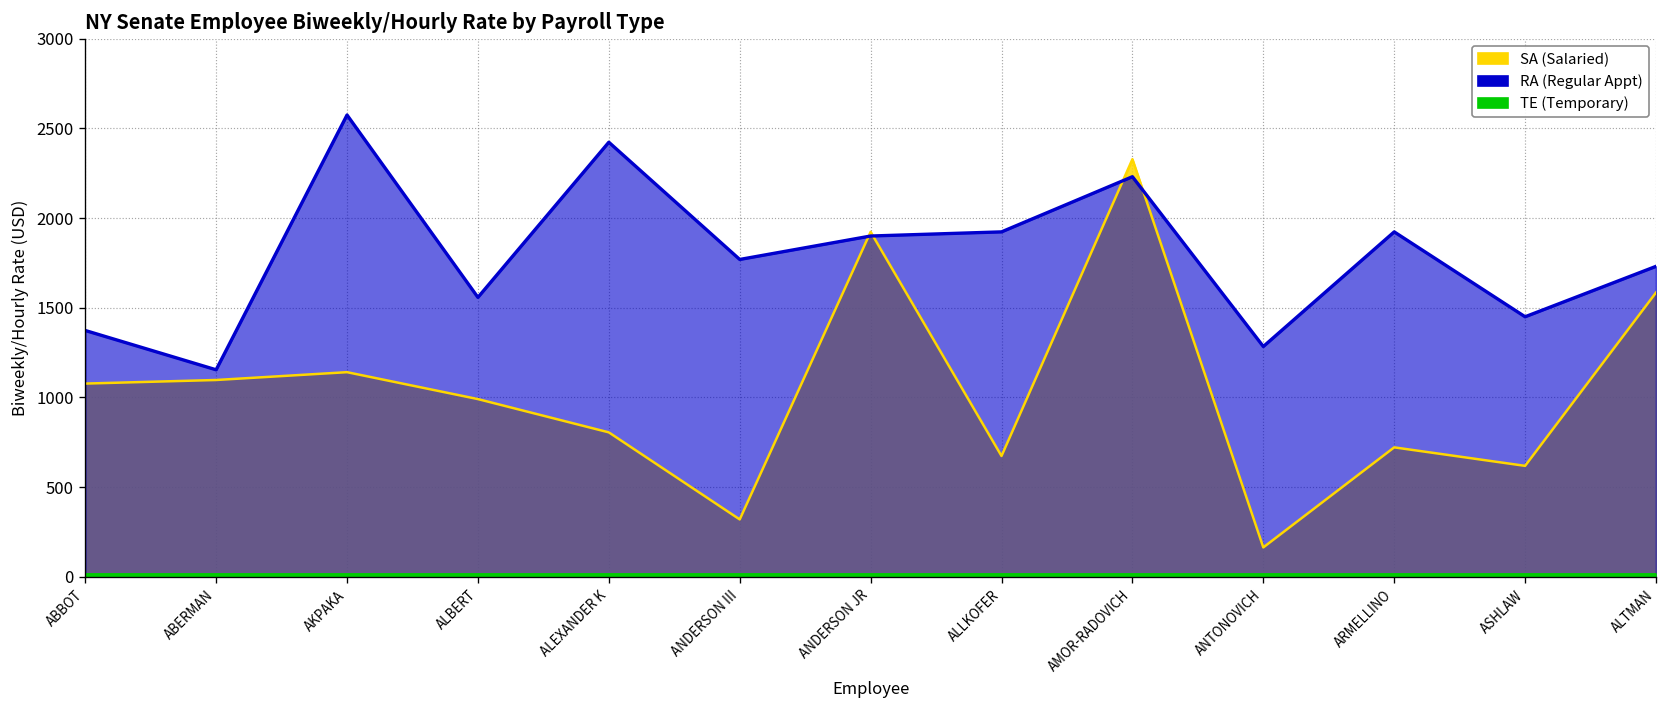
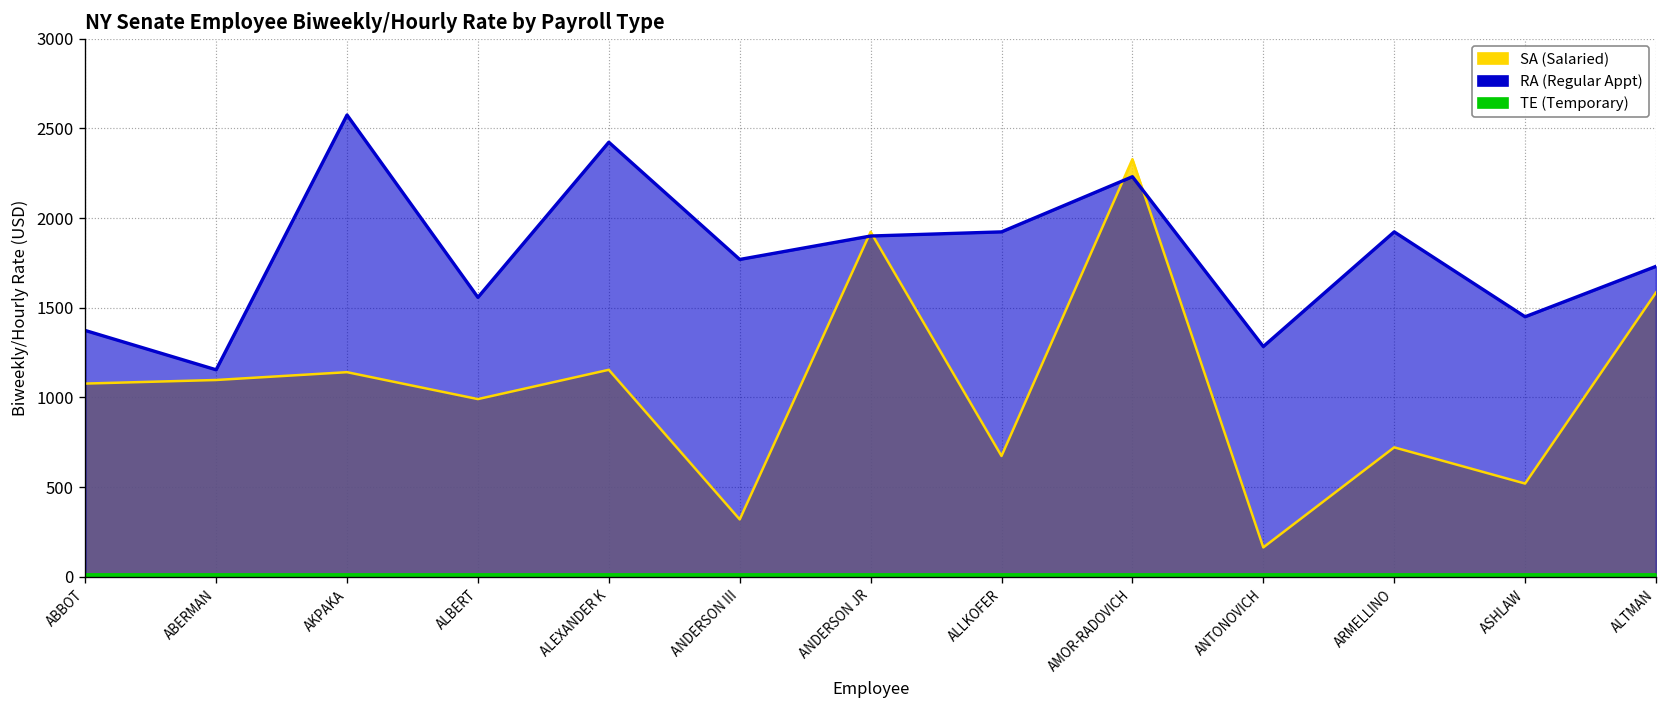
SA (Salaried), ALEXANDER K: 800 -> 1150
SA (Salaried), ASHLAW: 620 -> 520
